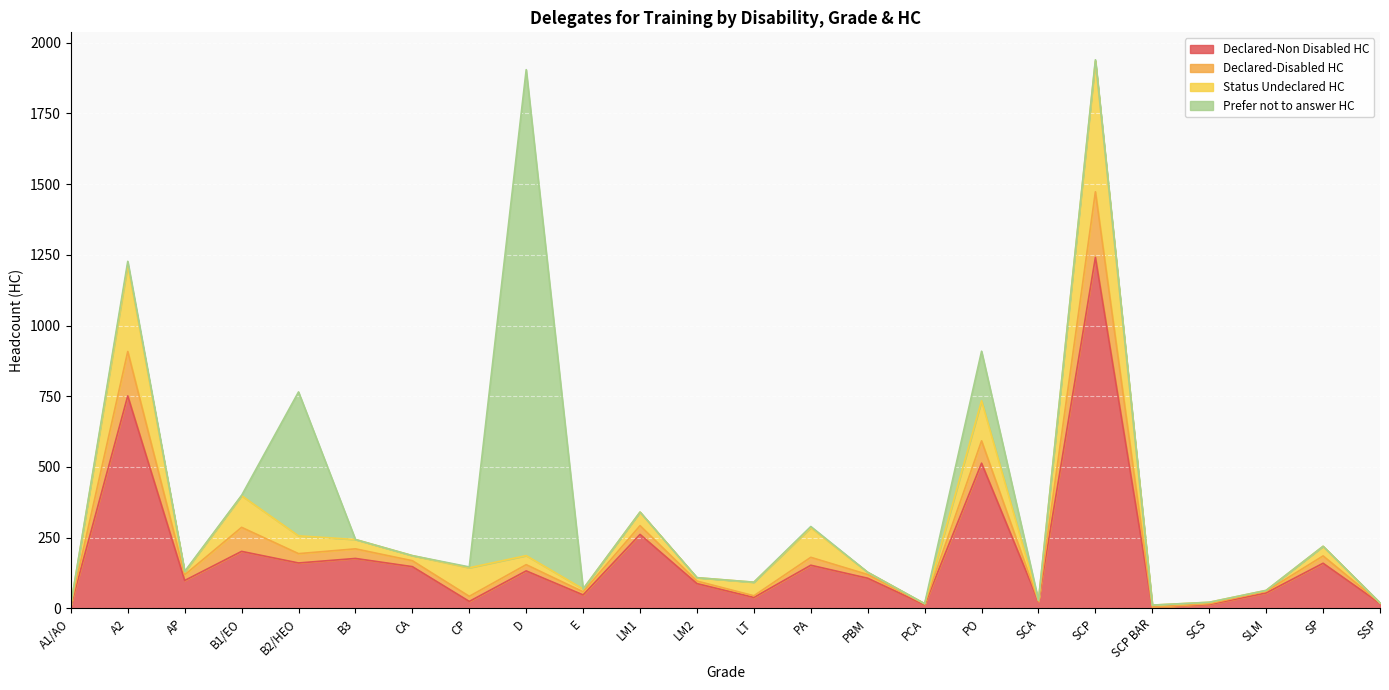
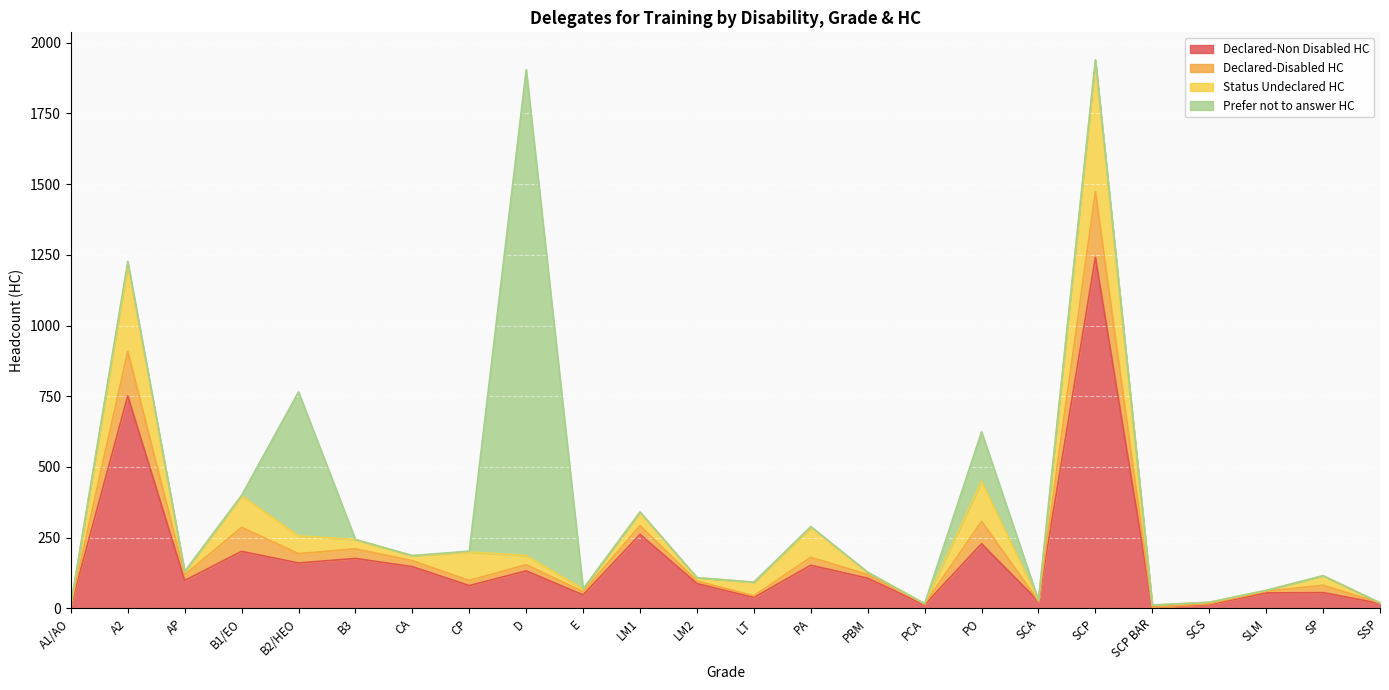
Declared-Non Disabled HC, CP: 20 -> 80
Declared-Non Disabled HC, PO: 510 -> 230
Declared-Non Disabled HC, SP: 160 -> 60
